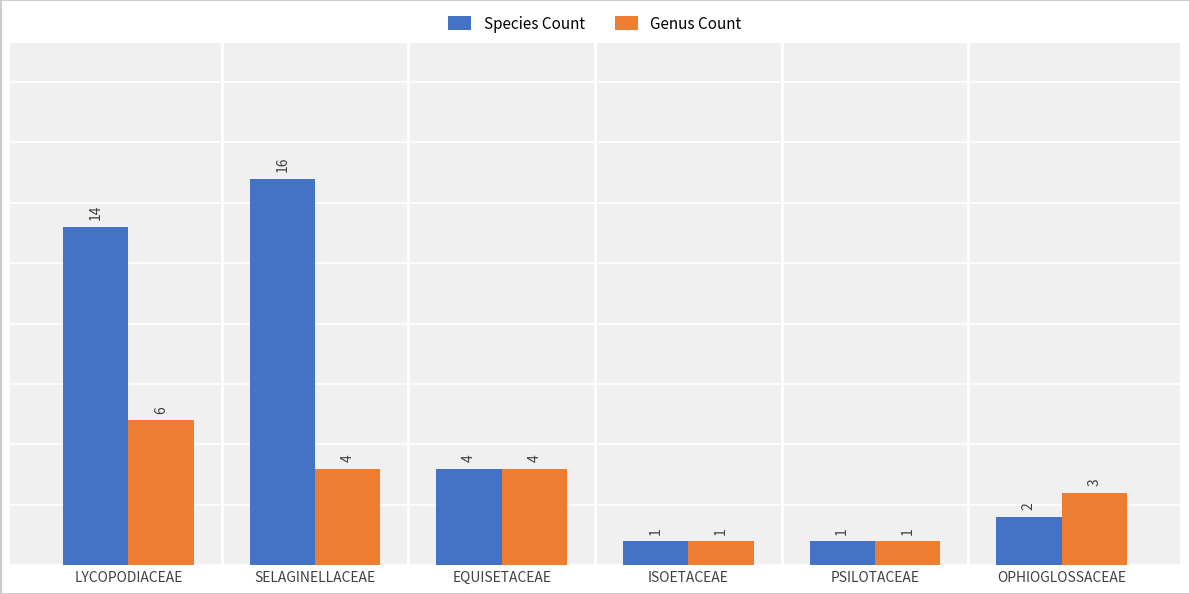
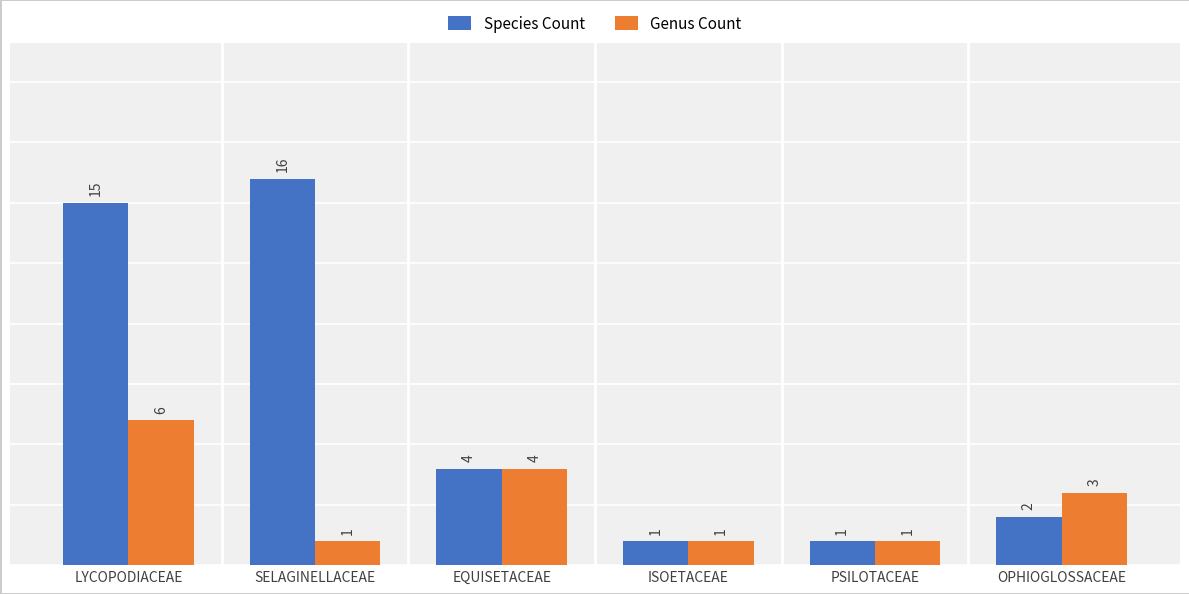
Species Count, LYCOPODIACEAE: 14 -> 15
Genus Count, SELAGINELLACEAE: 4 -> 1
